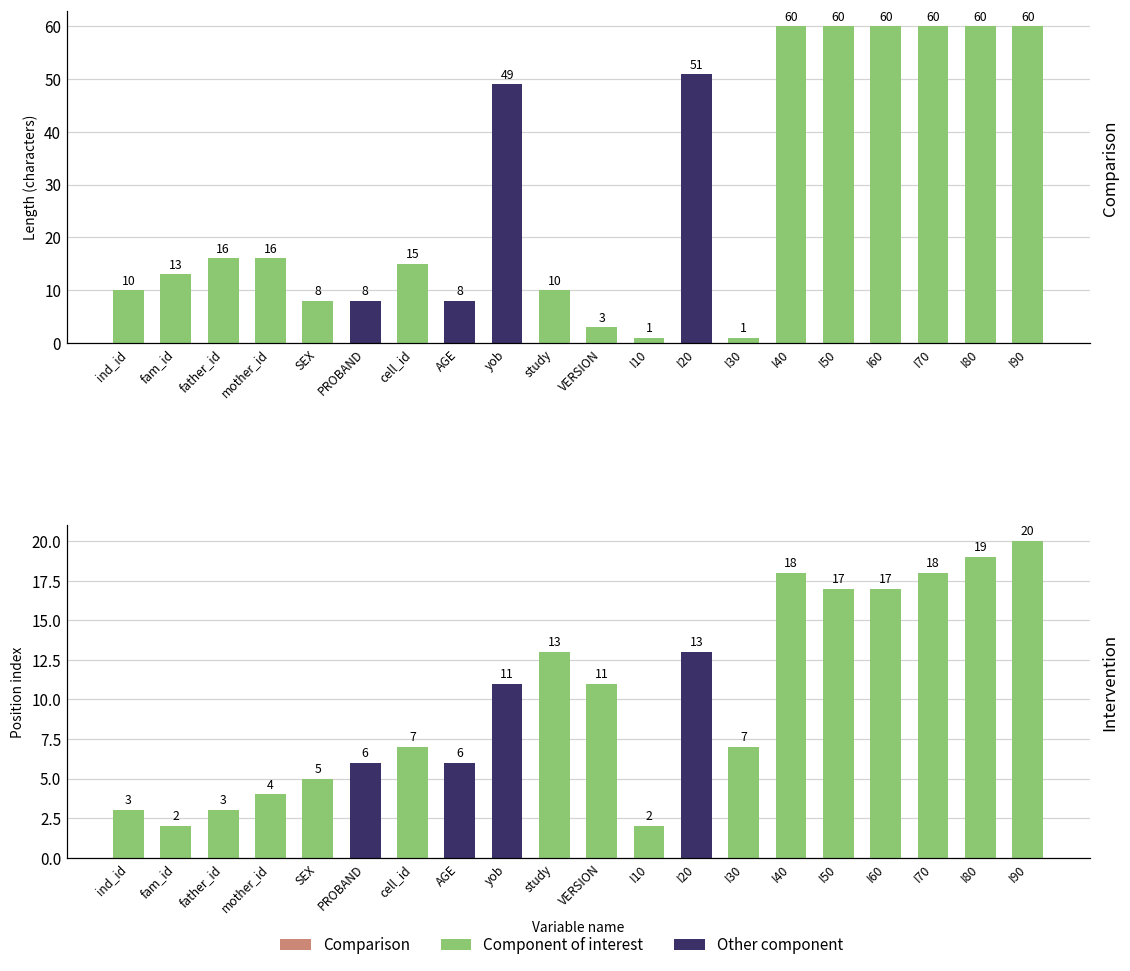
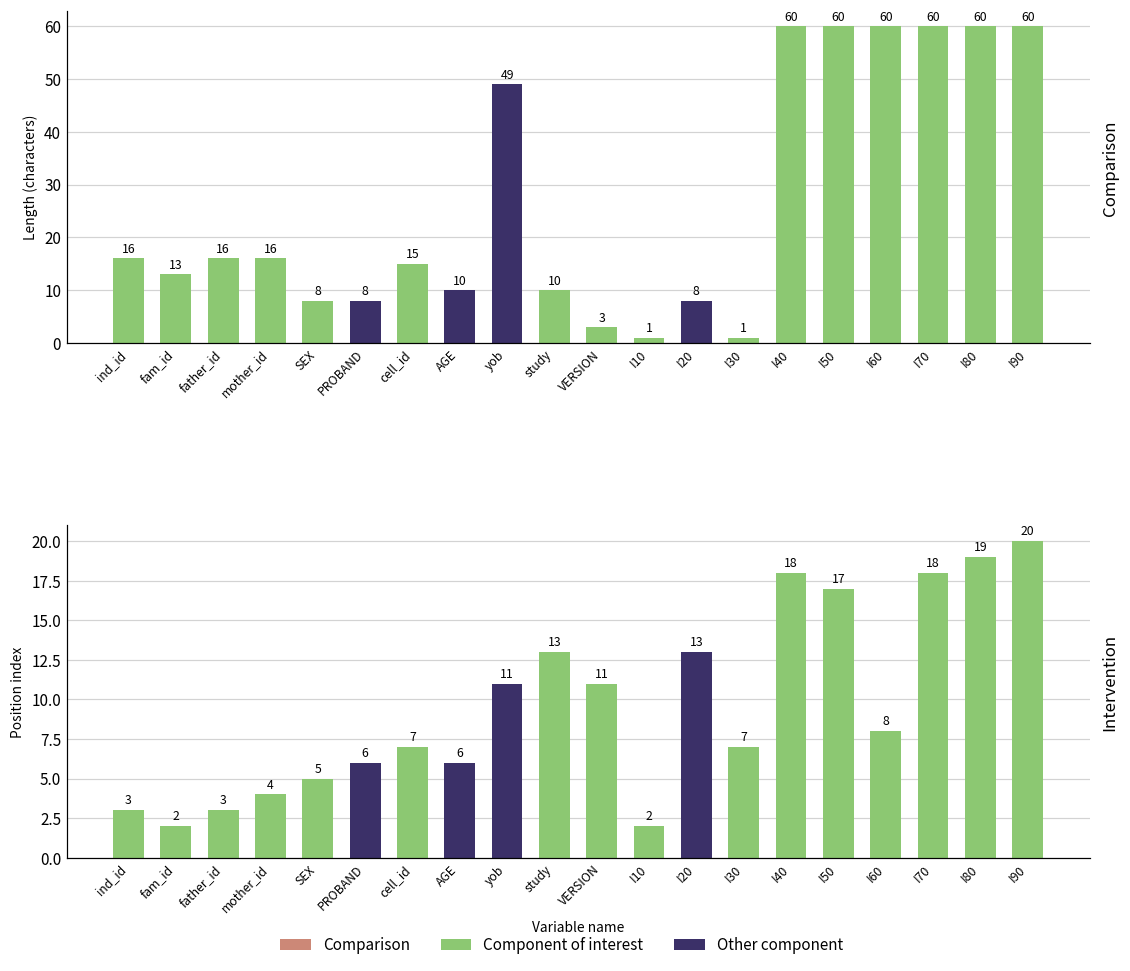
Comparison, ind_id: 10 -> 16
Comparison, AGE: 8 -> 10
Comparison, I20: 51 -> 8
Intervention, I60: 17 -> 8
